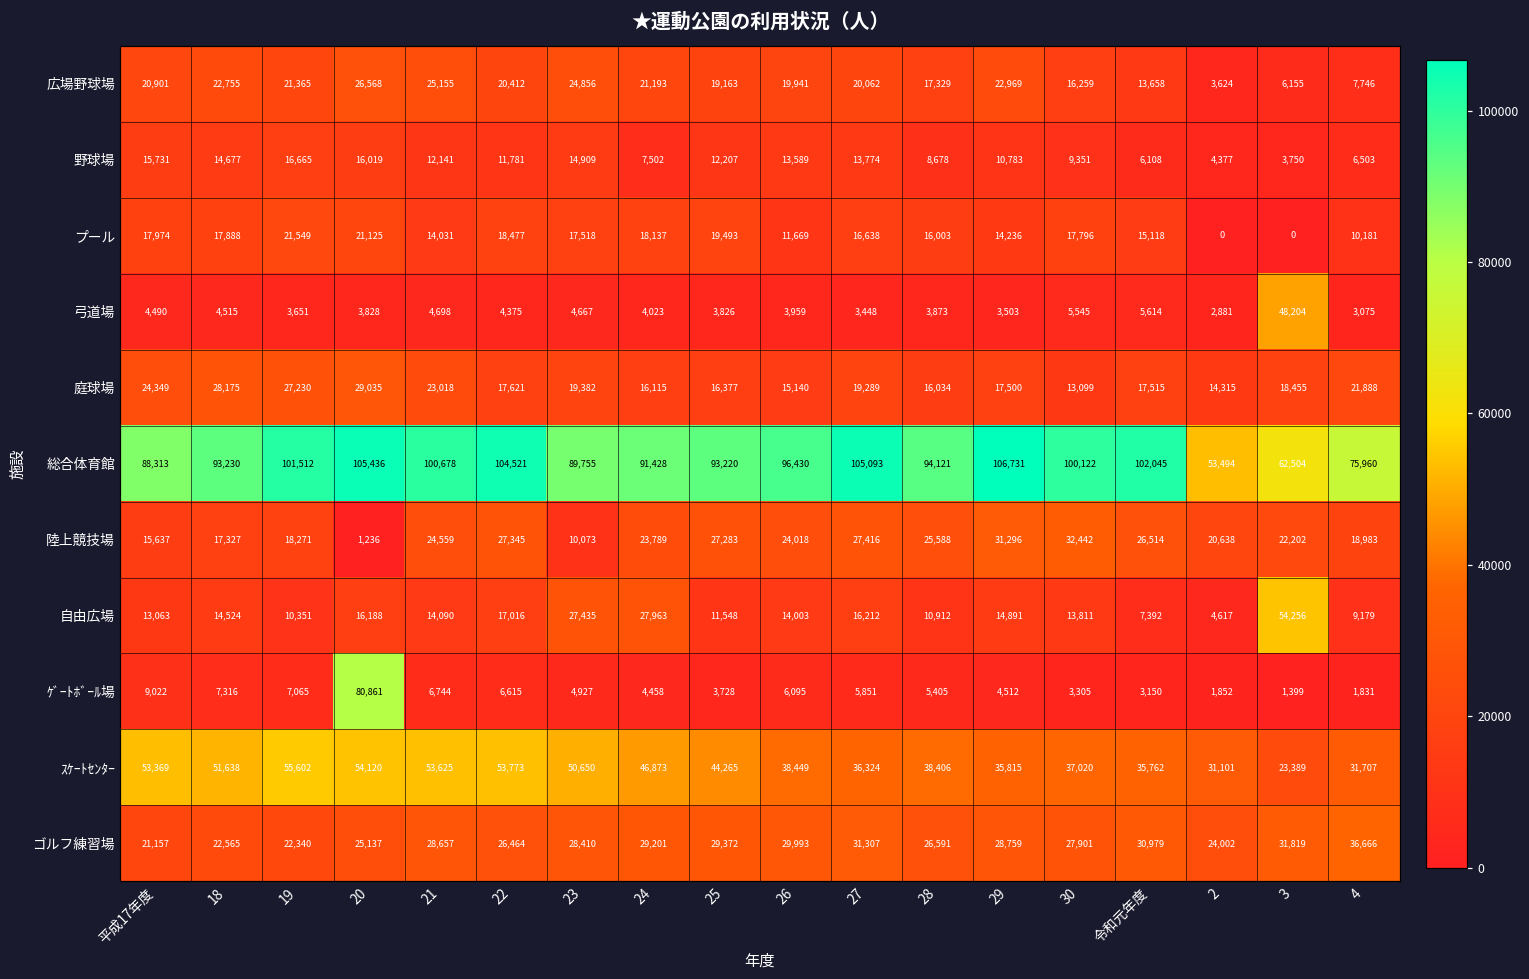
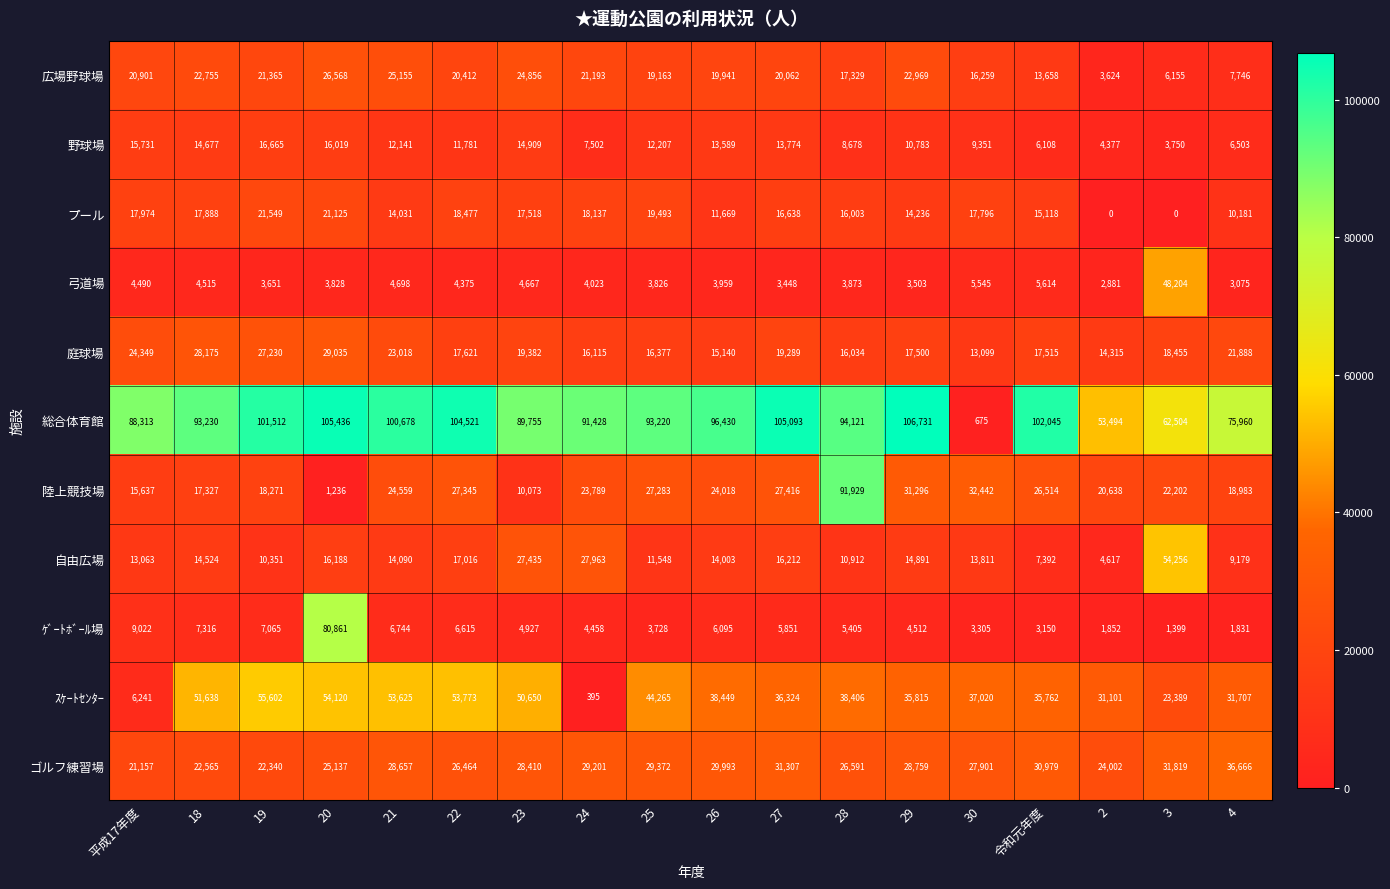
総合体育館, 30: 100,122 -> 675
陸上競技場, 28: 25,588 -> 91,929
ｽｹｰﾄｾﾝﾀｰ, 平成17年度: 53,369 -> 6,241
ｽｹｰﾄｾﾝﾀｰ, 24: 46,873 -> 395
